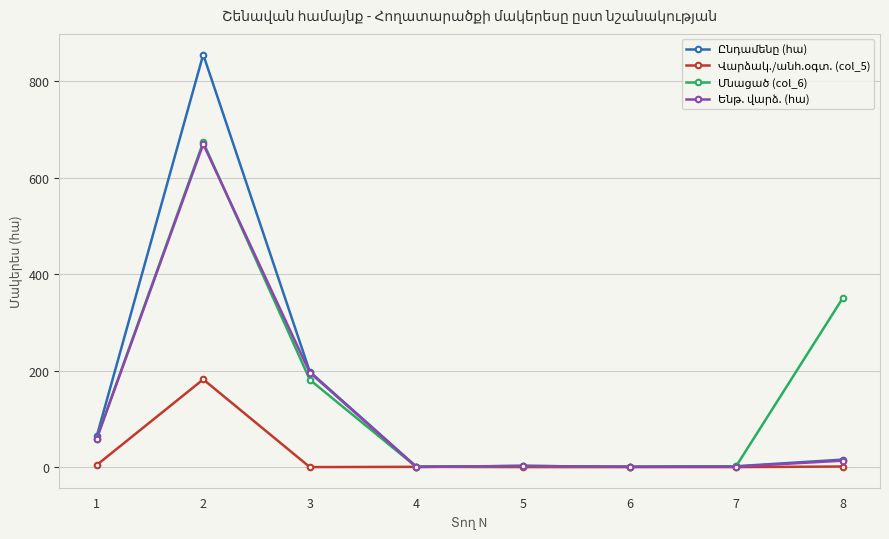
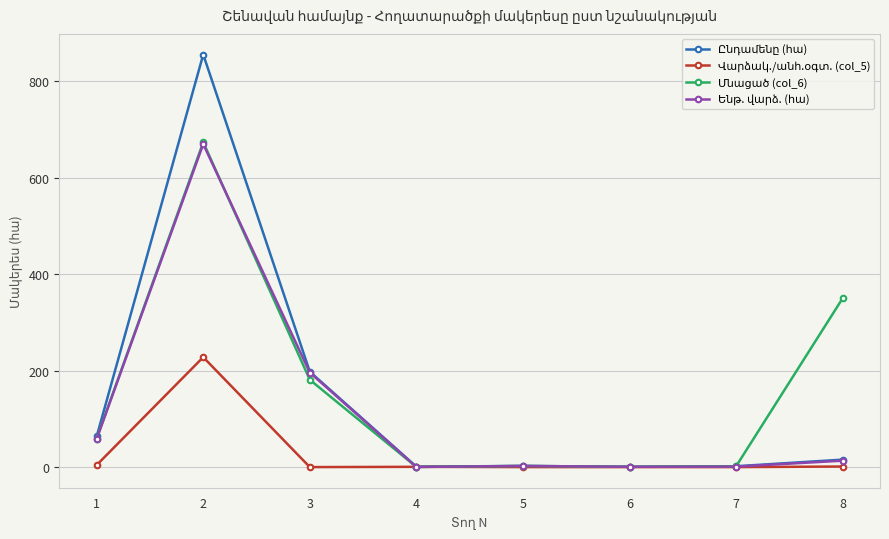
Վարձակ./անհ.օգտ. (col_5), 2: 180 -> 230
